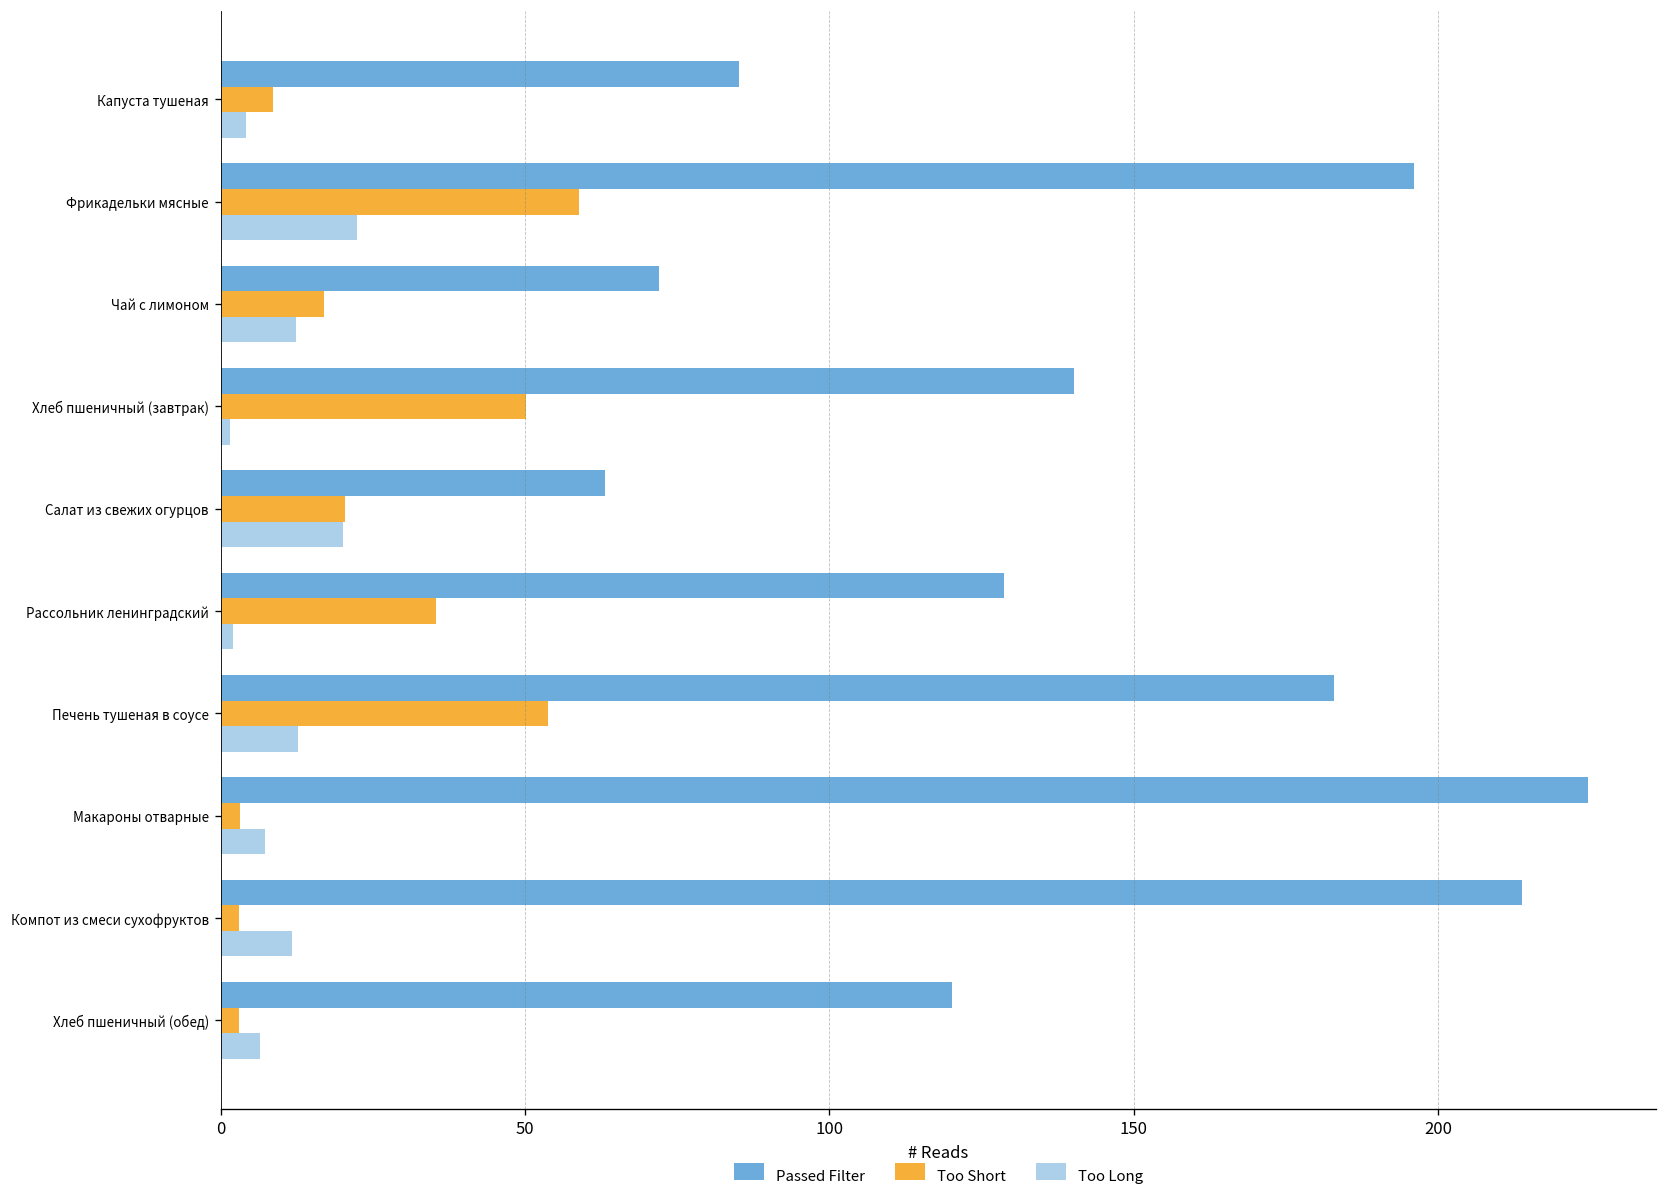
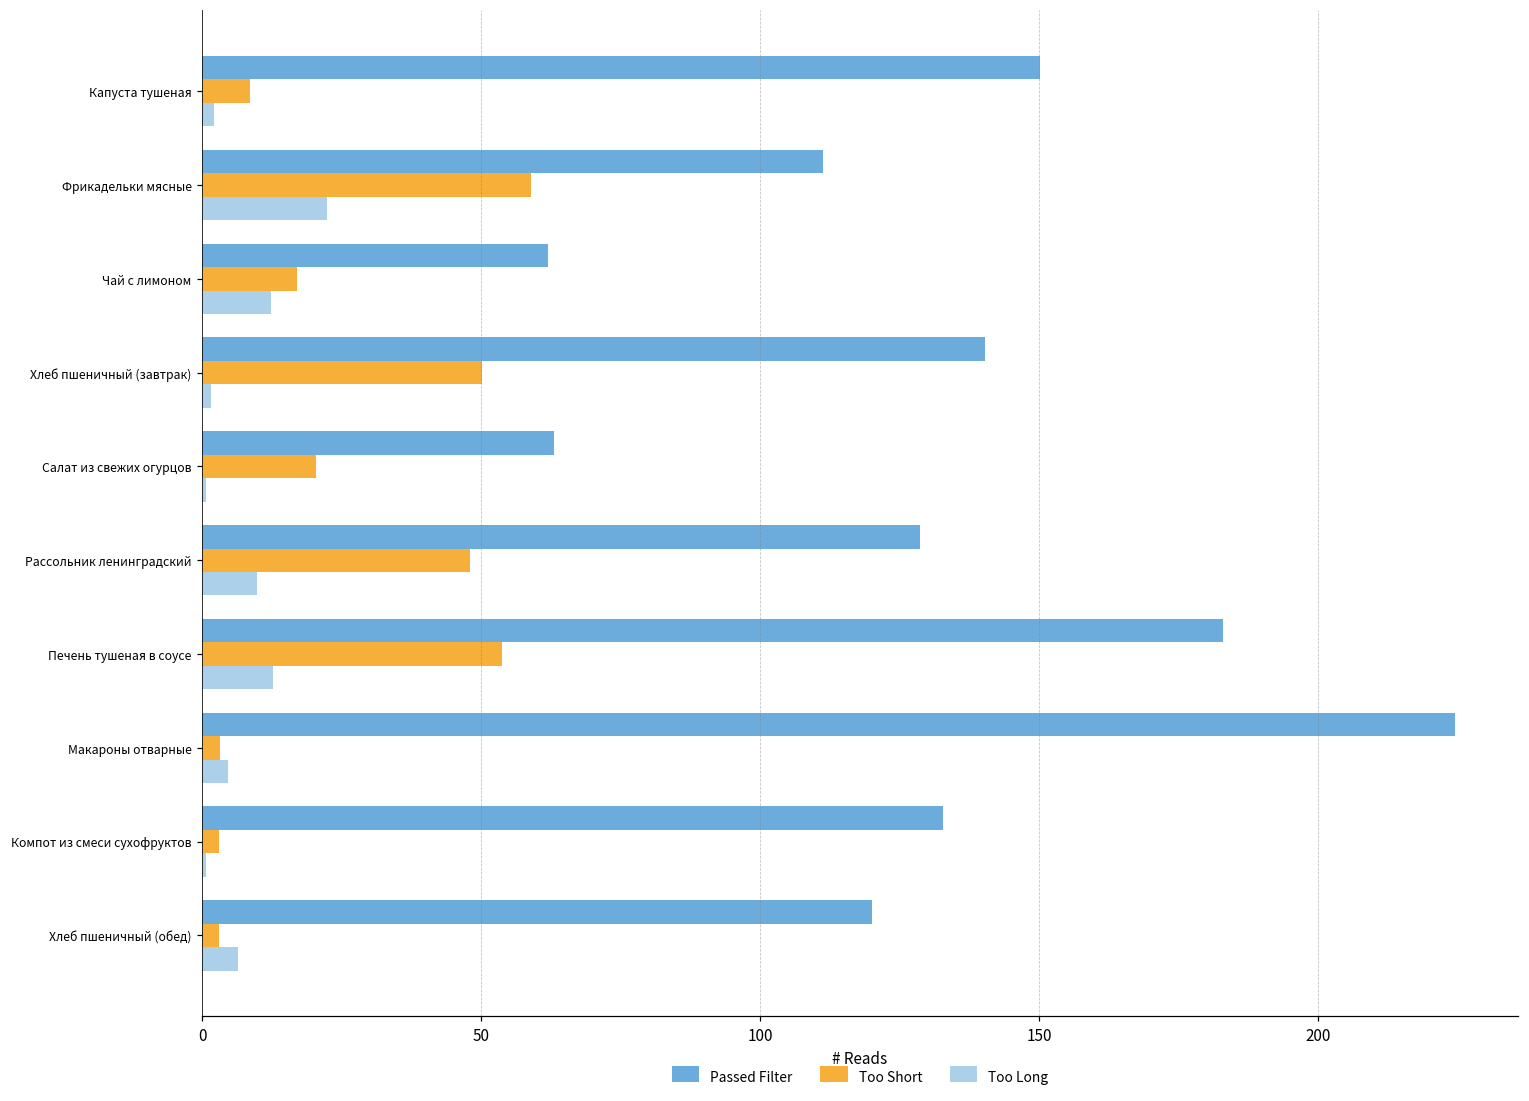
Passed Filter, Капуста тушеная: 85 -> 150
Too Long, Капуста тушеная: 4 -> 2
Passed Filter, Фрикадельки мясные: 196 -> 111
Passed Filter, Чай с лимоном: 72 -> 62
Too Long, Салат из свежих огурцов: 20 -> 1
Too Short, Рассольник ленинградский: 35 -> 48
Too Long, Рассольник ленинградский: 2 -> 10
Too Long, Макароны отварные: 7 -> 5
Passed Filter, Компот из смеси сухофруктов: 214 -> 133
Too Long, Компот из смеси сухофруктов: 12 -> 1
